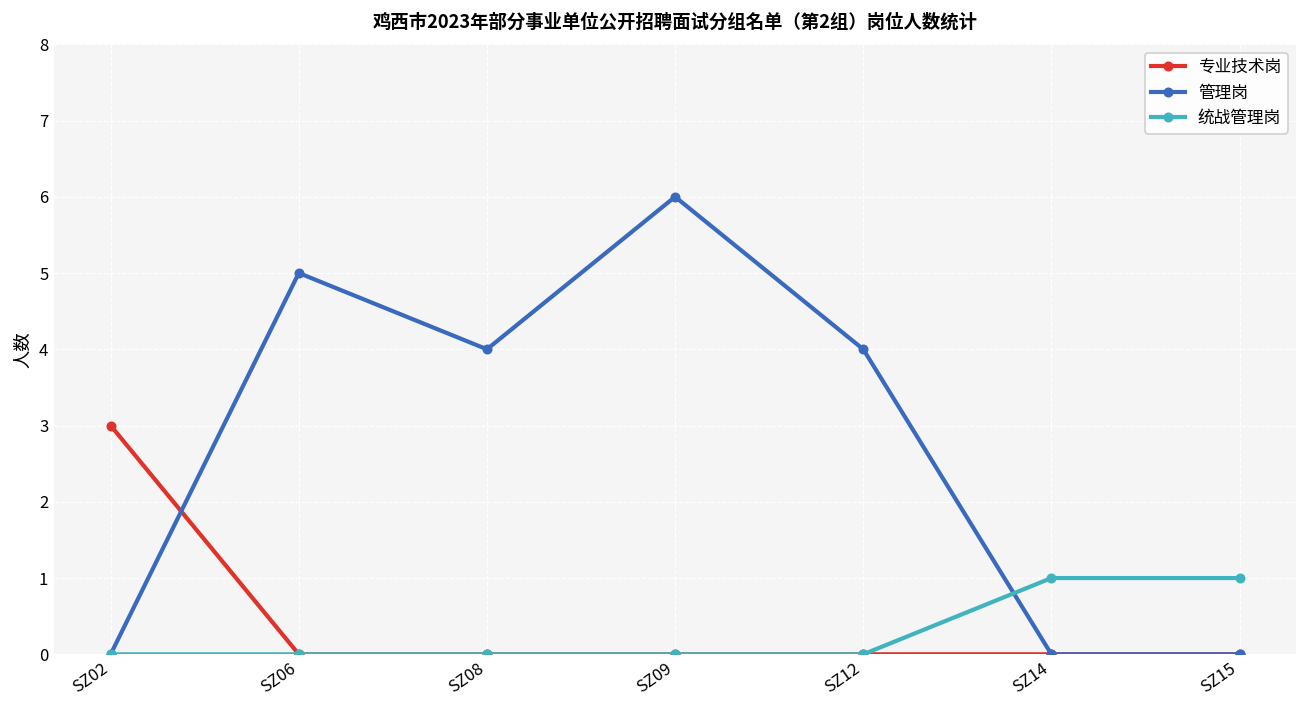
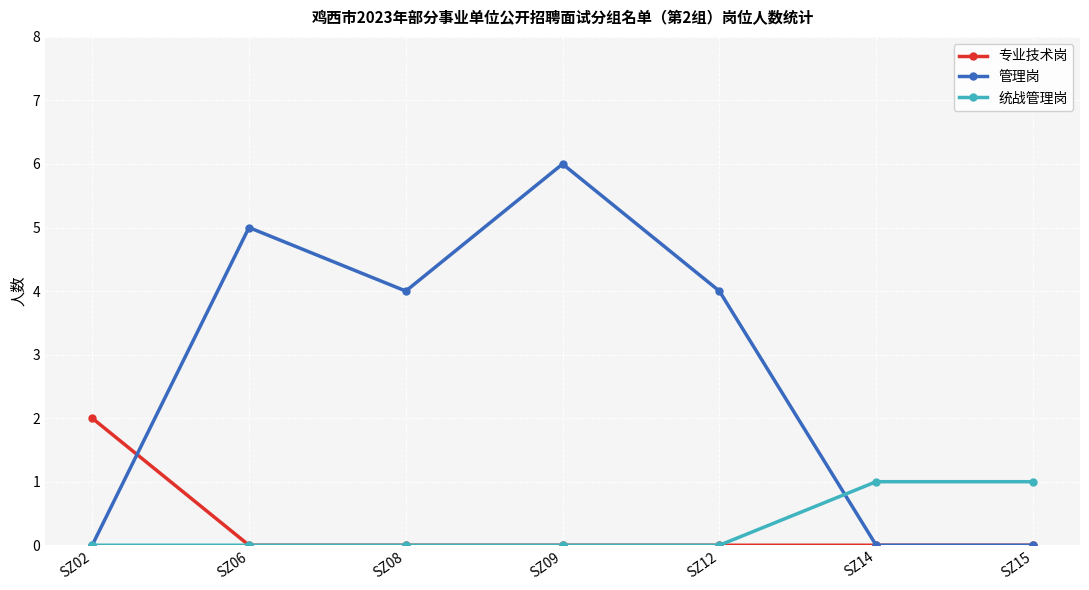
专业技术岗, SZ02: 3 -> 2
